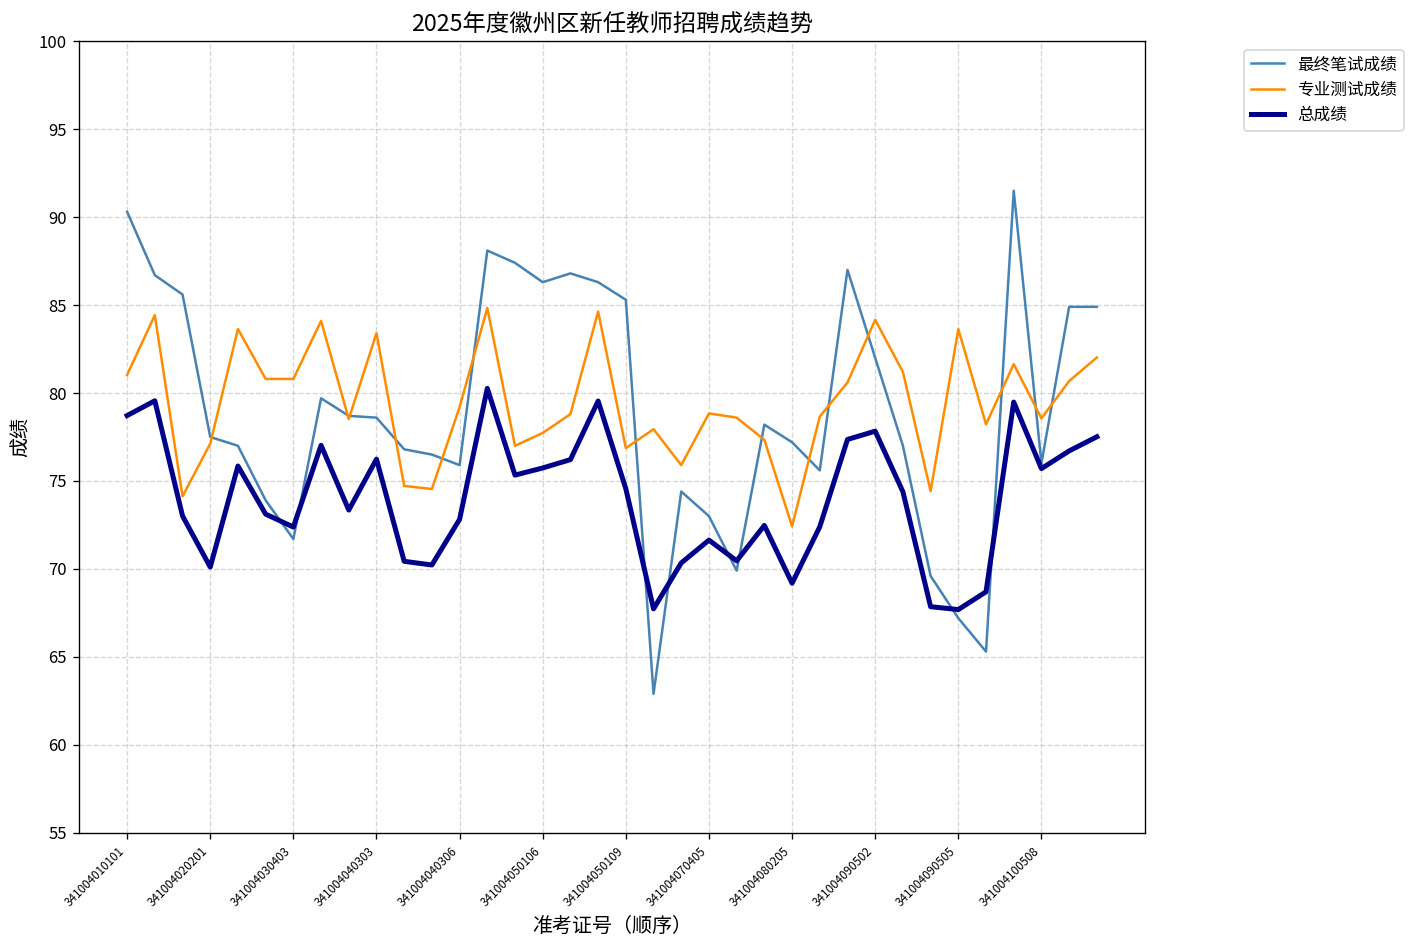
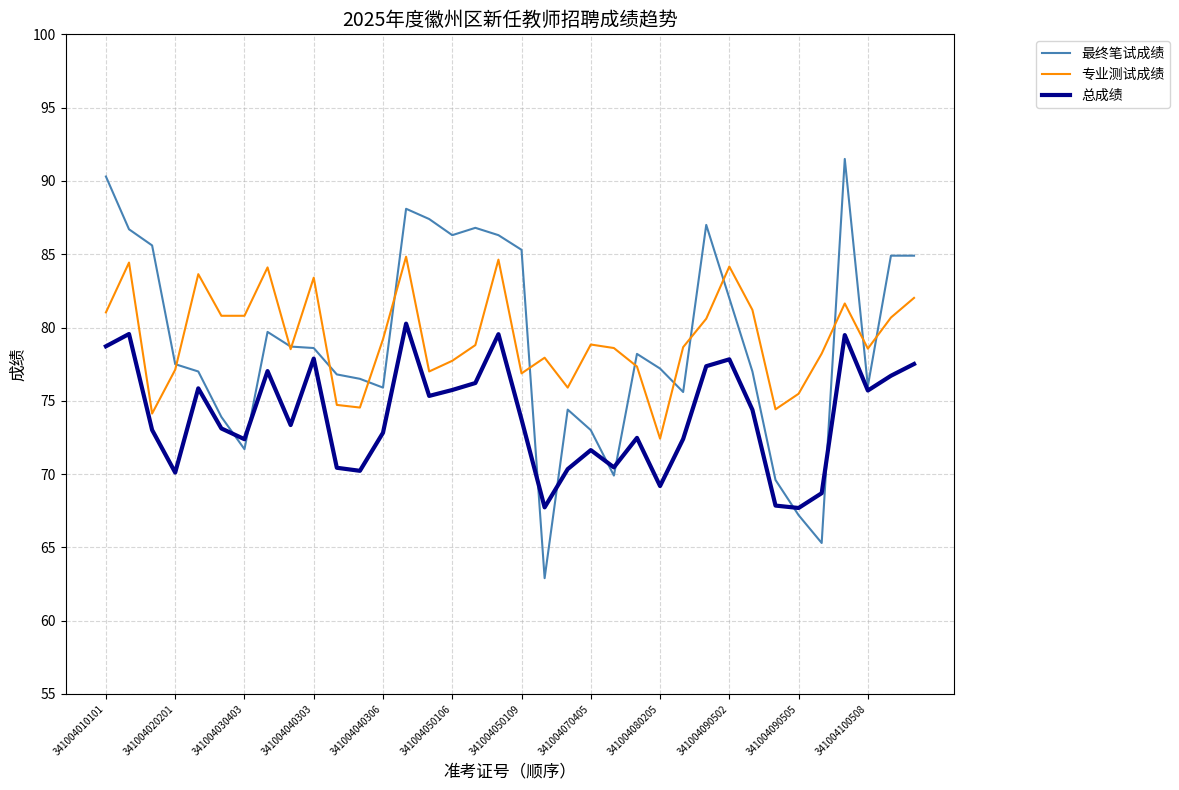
总成绩, 341004040303: 76.2 -> 77.9
总成绩, 341004050109: 74.6 -> 73.7
专业测试成绩, 341004090505: 83.6 -> 75.5
